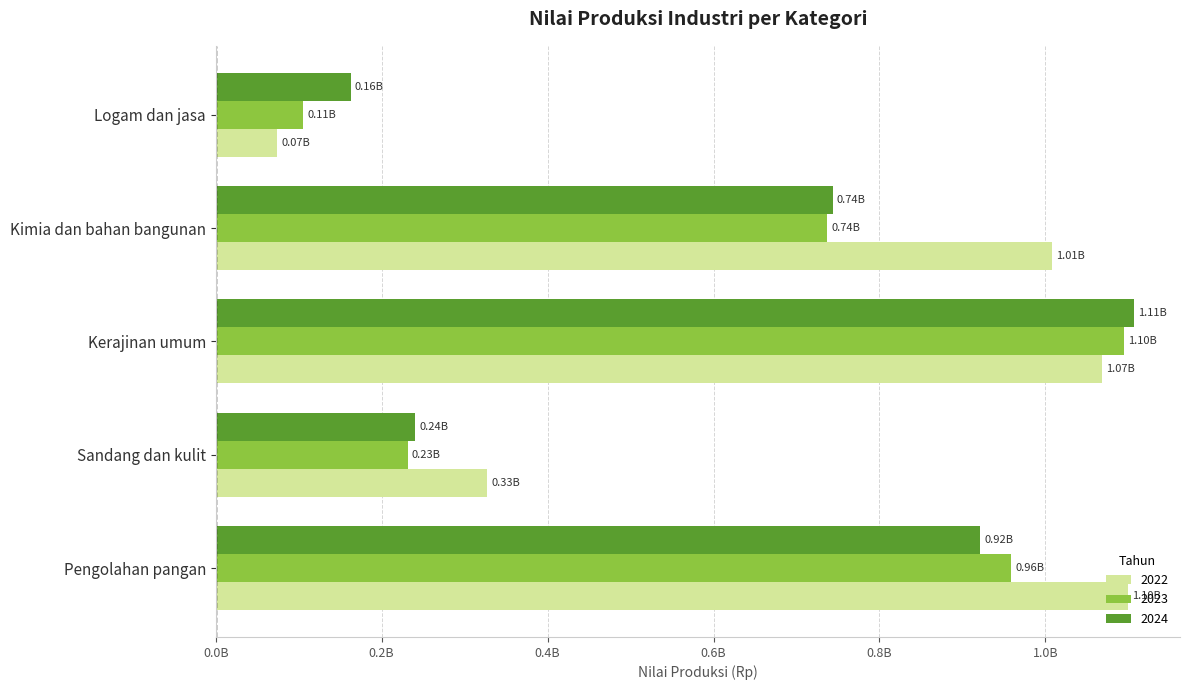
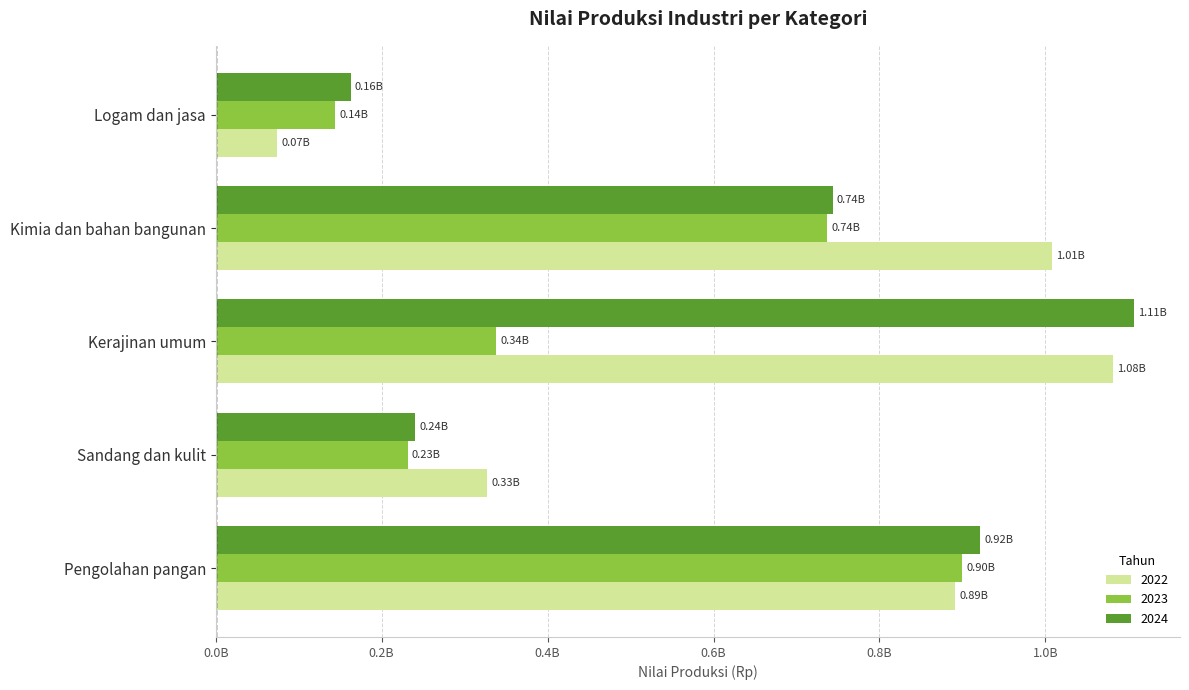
2023, Logam dan jasa: 0.11B -> 0.14B
2023, Kerajinan umum: 1.10B -> 0.34B
2022, Kerajinan umum: 1.07B -> 1.08B
2023, Pengolahan pangan: 0.96B -> 0.90B
2022, Pengolahan pangan: 1.10B -> 0.89B
